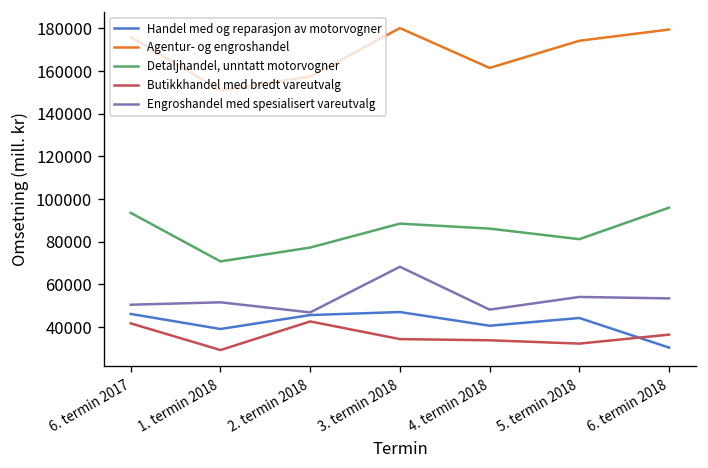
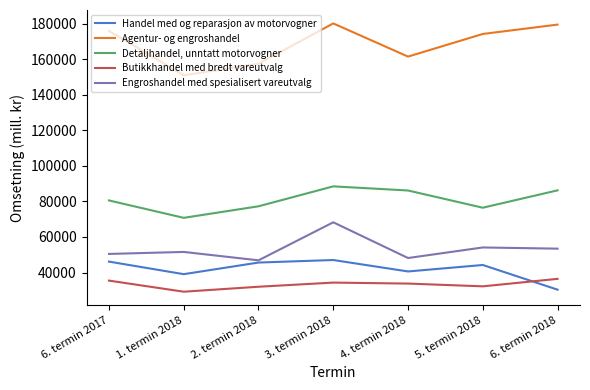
Detaljhandel, unntatt motorvogner, 6. termin 2017: 94000 -> 81000
Butikkhandel med bredt vareutvalg, 6. termin 2017: 42000 -> 35000
Butikkhandel med bredt vareutvalg, 2. termin 2018: 43000 -> 32000
Detaljhandel, unntatt motorvogner, 5. termin 2018: 81000 -> 76000
Detaljhandel, unntatt motorvogner, 6. termin 2018: 96000 -> 86000
